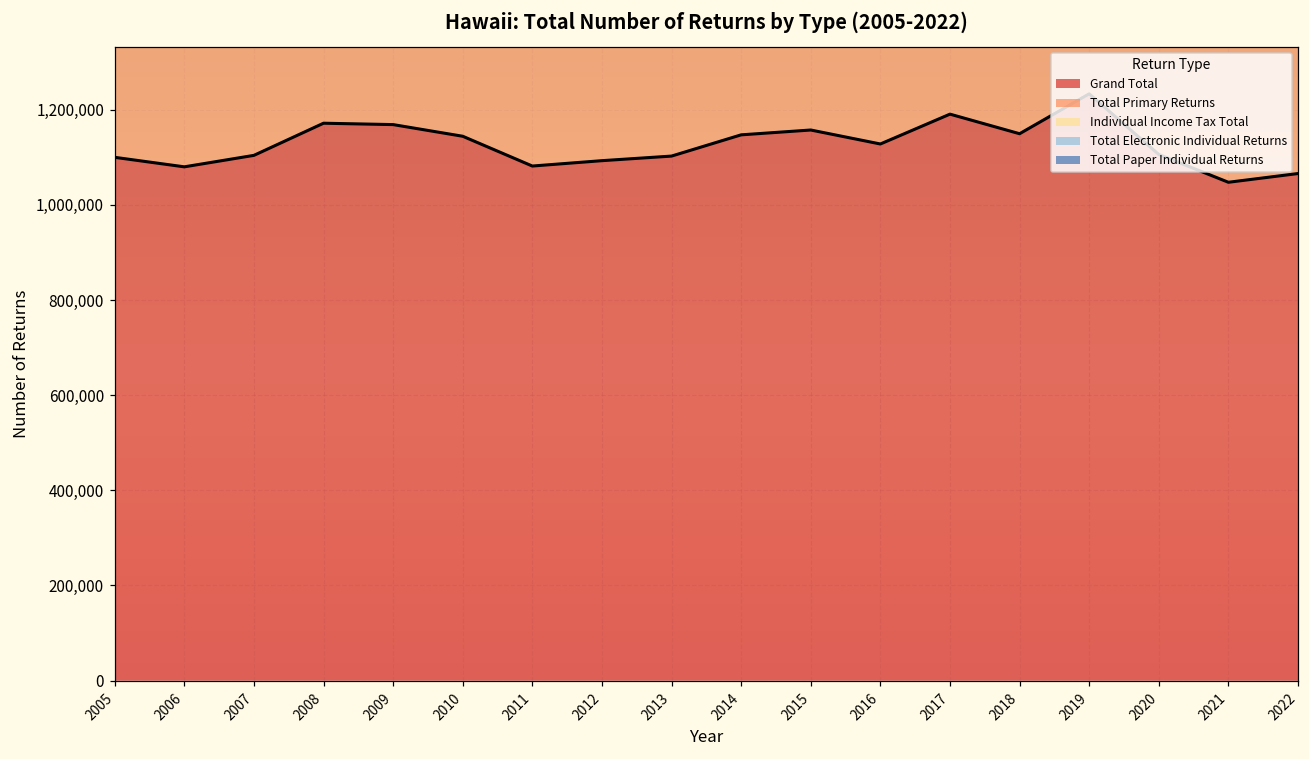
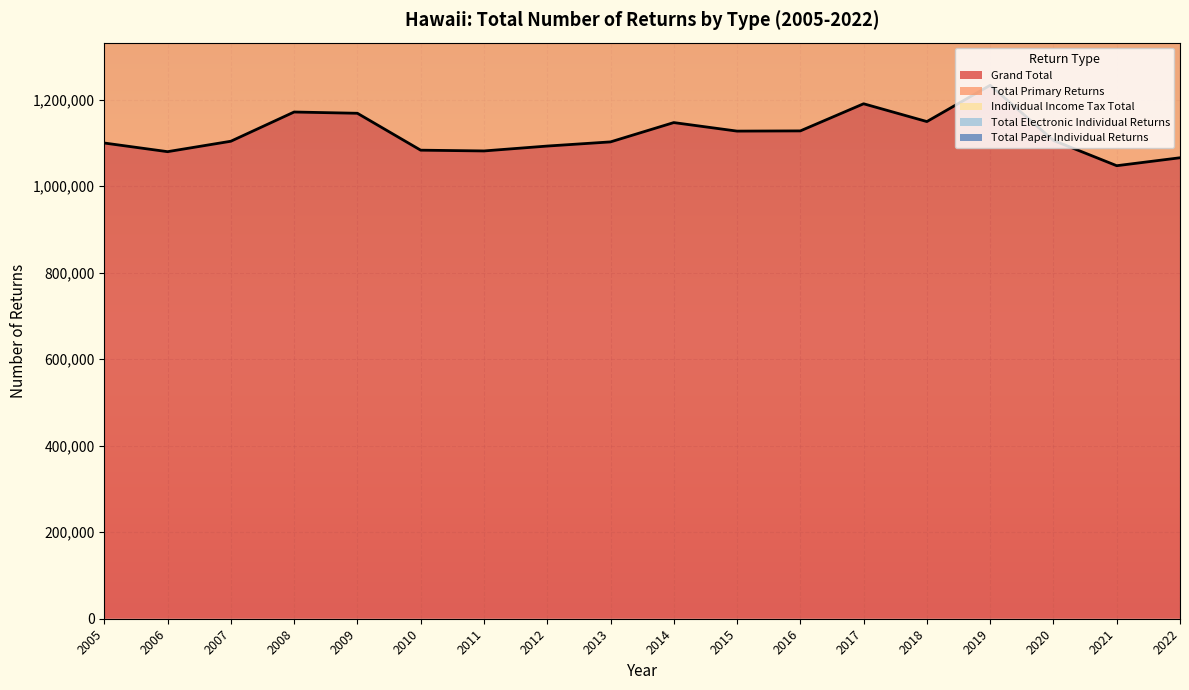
Grand Total, 2010: 1,140,000 -> 1,080,000
Grand Total, 2015: 1,160,000 -> 1,130,000
